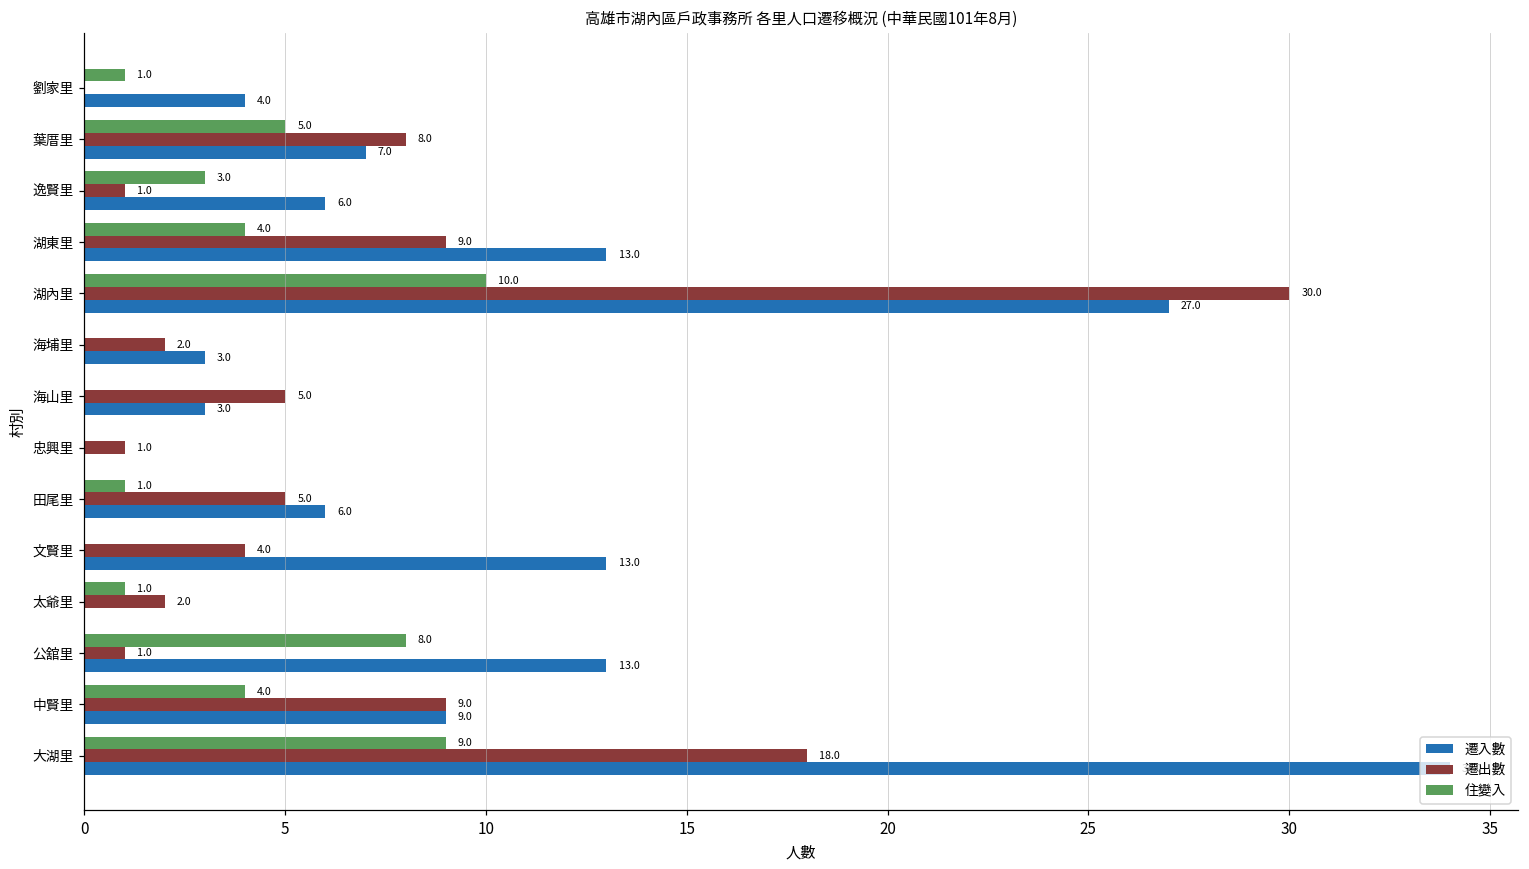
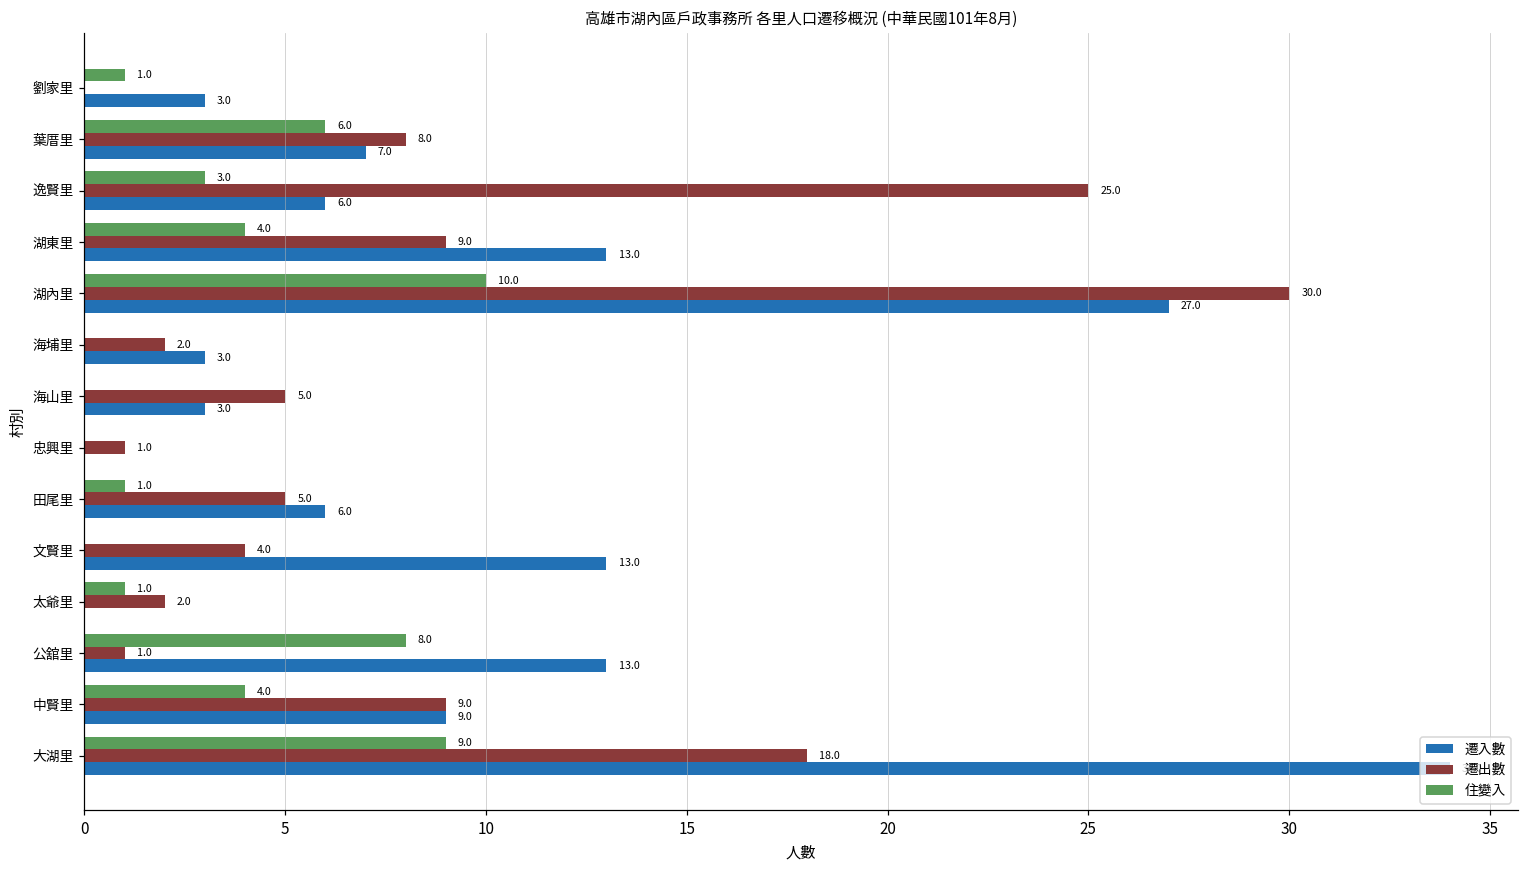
遷入數, 劉家里: 4.0 -> 3.0
住變入, 葉厝里: 5.0 -> 6.0
遷出數, 逸賢里: 1.0 -> 25.0
